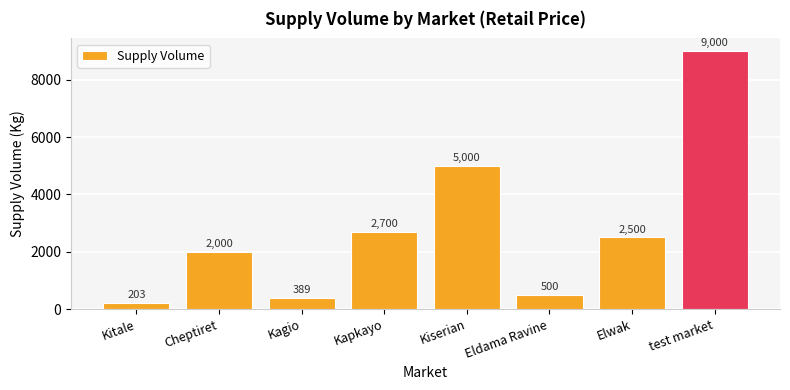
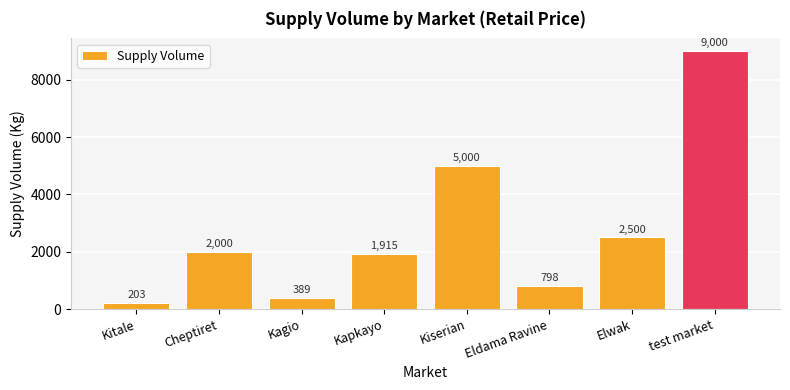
Kapkayo: 2,700 -> 1,915
Eldama Ravine: 500 -> 798
